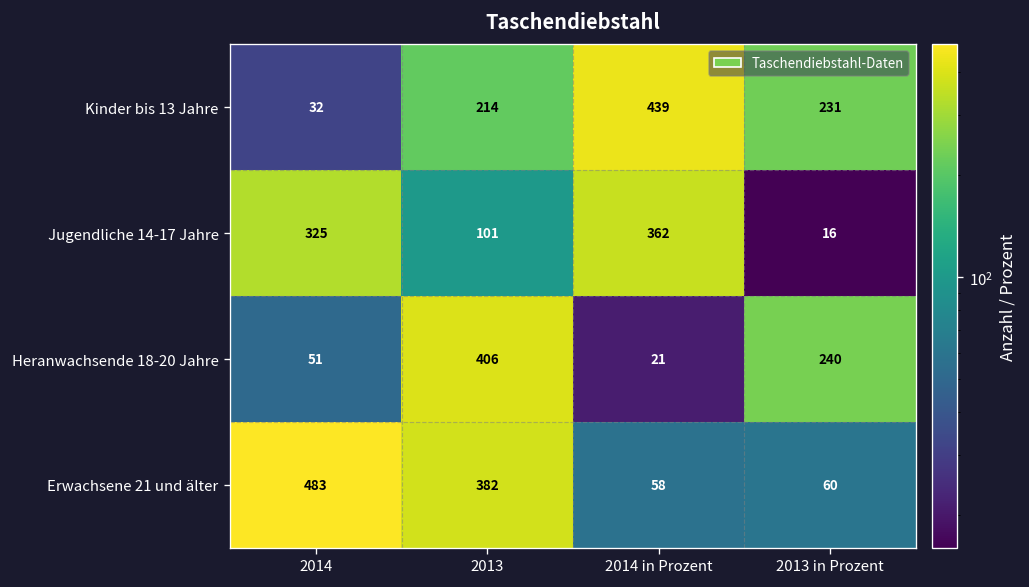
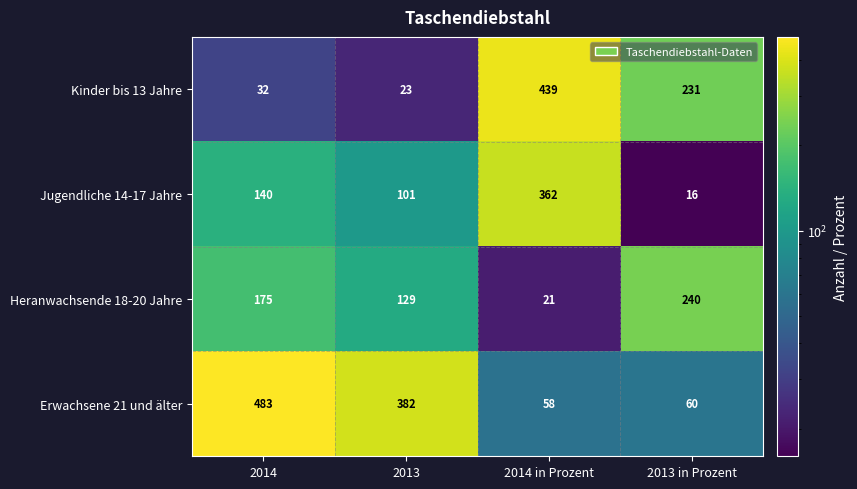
Kinder bis 13 Jahre, 2013: 214 -> 23
Jugendliche 14-17 Jahre, 2014: 325 -> 140
Heranwachsende 18-20 Jahre, 2014: 51 -> 175
Heranwachsende 18-20 Jahre, 2013: 406 -> 129
